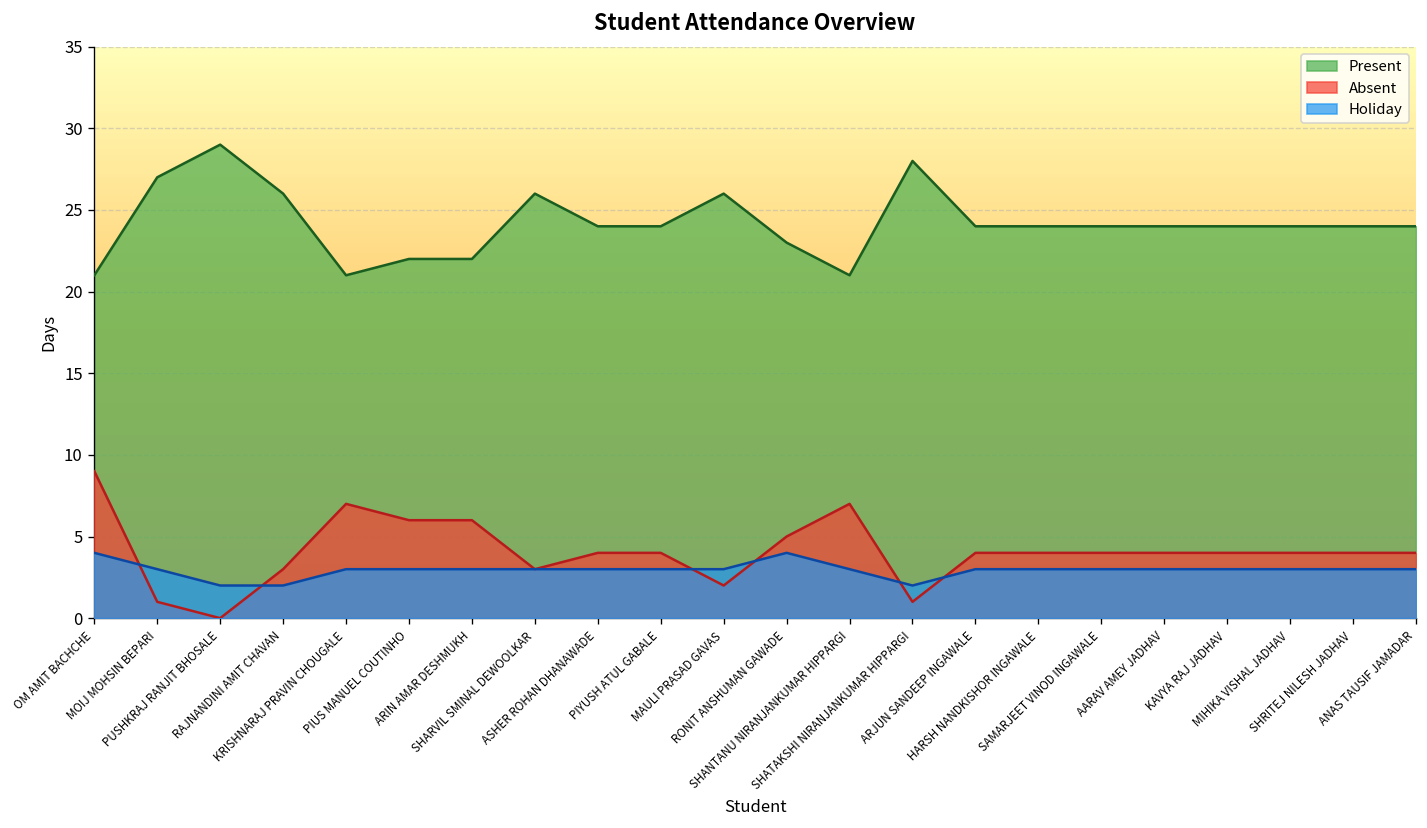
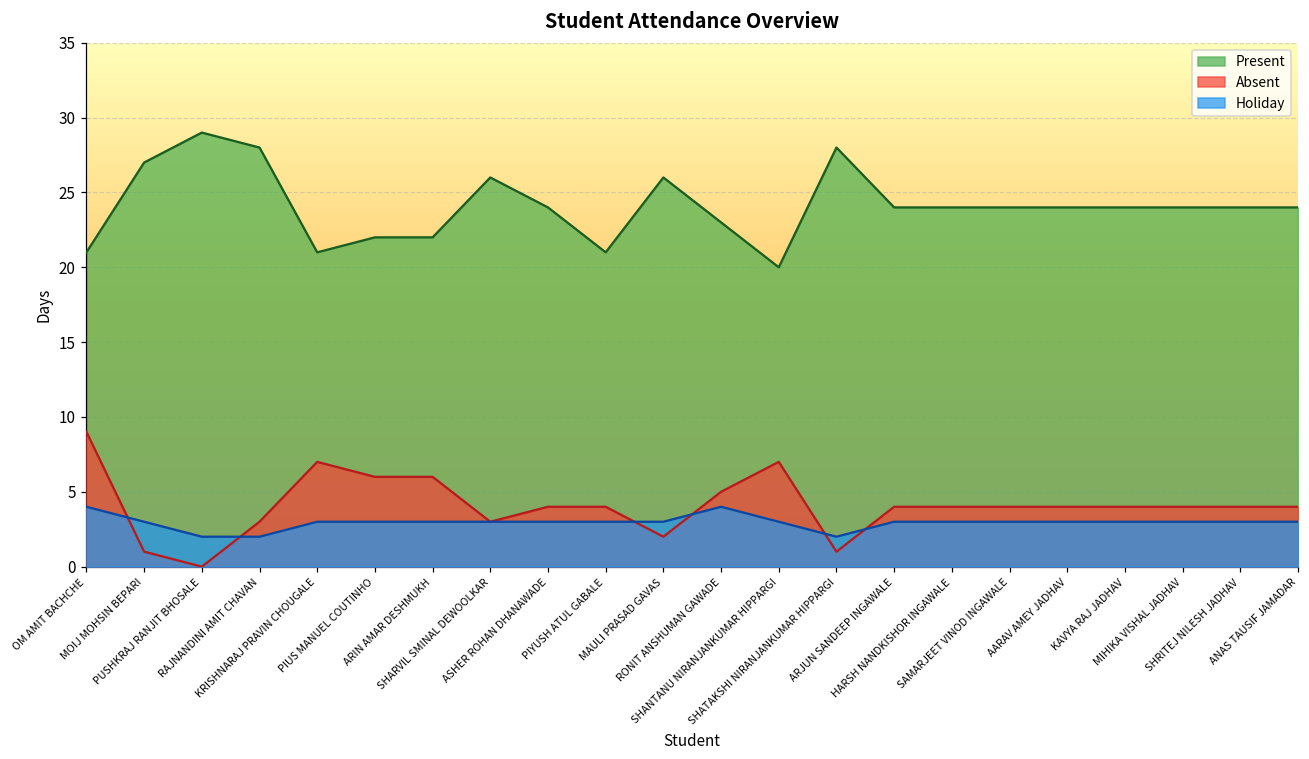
Present, RAJNANDINI AMIT CHAVAN: 26 -> 28
Present, PIYUSH ATUL GABALE: 24 -> 21
Present, SHANTANU NIRANJANKUMAR HIPPARGI: 21 -> 20
